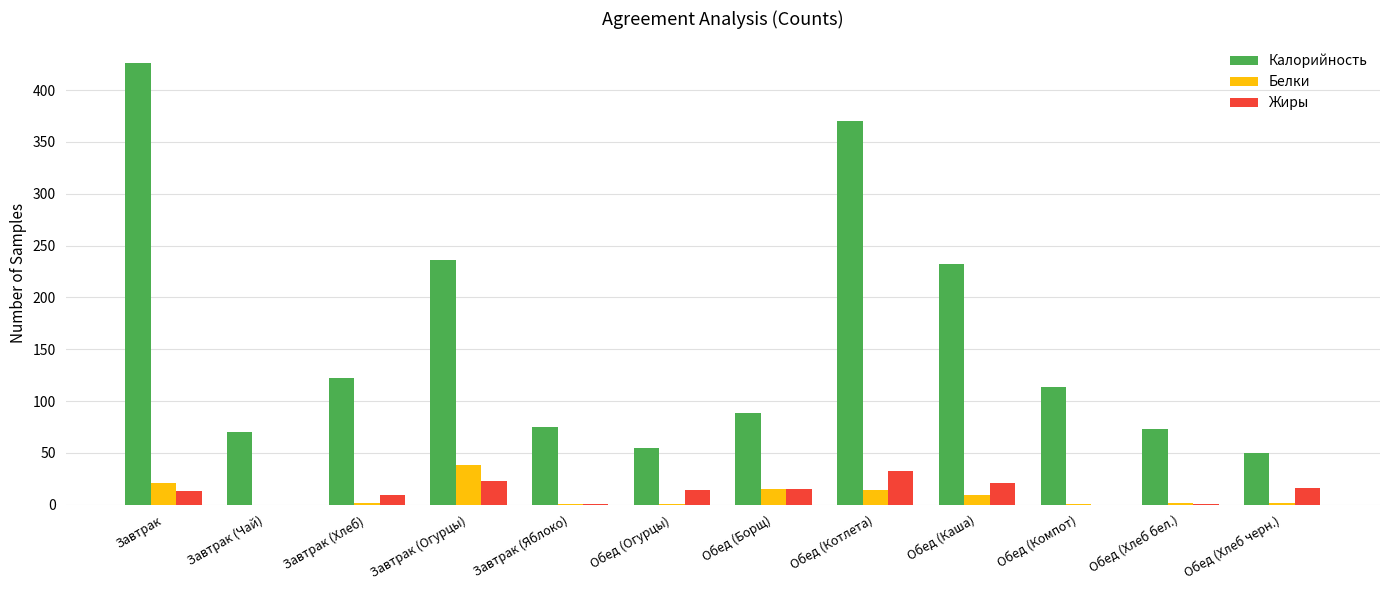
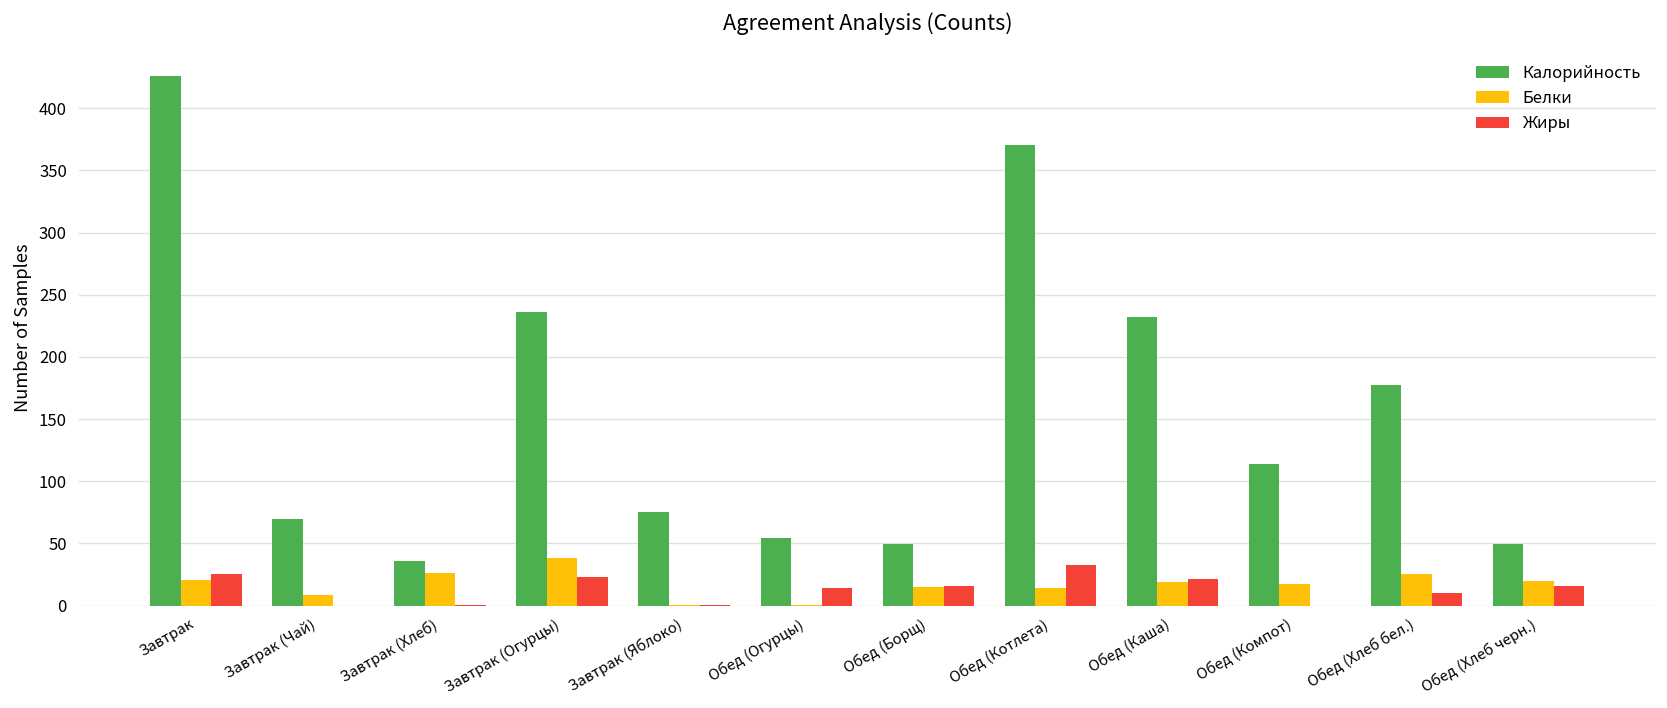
Жиры, Завтрак: 13 -> 25
Белки, Завтрак (Чай): 0 -> 8
Калорийность, Завтрак (Хлеб): 123 -> 36
Белки, Завтрак (Хлеб): 2 -> 26
Жиры, Завтрак (Хлеб): 9 -> 0
Калорийность, Обед (Борщ): 89 -> 50
Белки, Обед (Каша): 9 -> 19
Белки, Обед (Компот): 1 -> 18
Калорийность, Обед (Хлеб бел.): 73 -> 177
Белки, Обед (Хлеб бел.): 2 -> 25
Жиры, Обед (Хлеб бел.): 0 -> 10
Белки, Обед (Хлеб черн.): 2 -> 20
